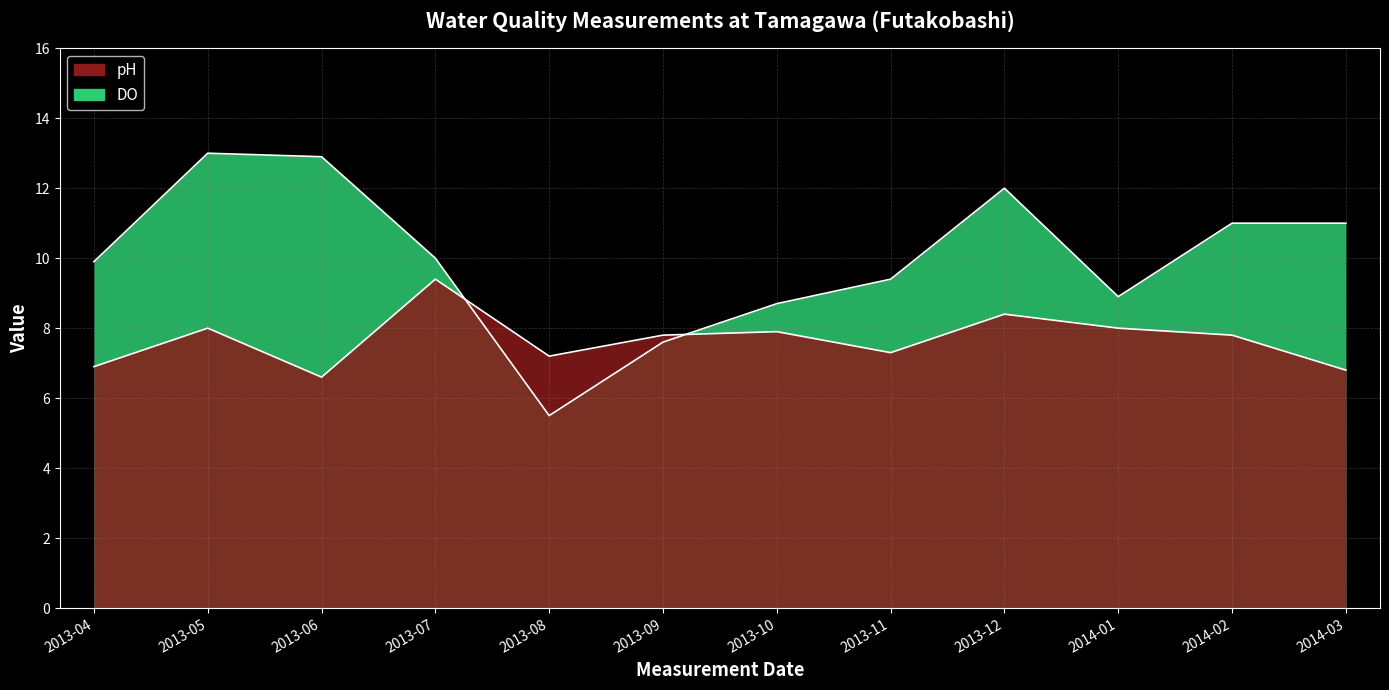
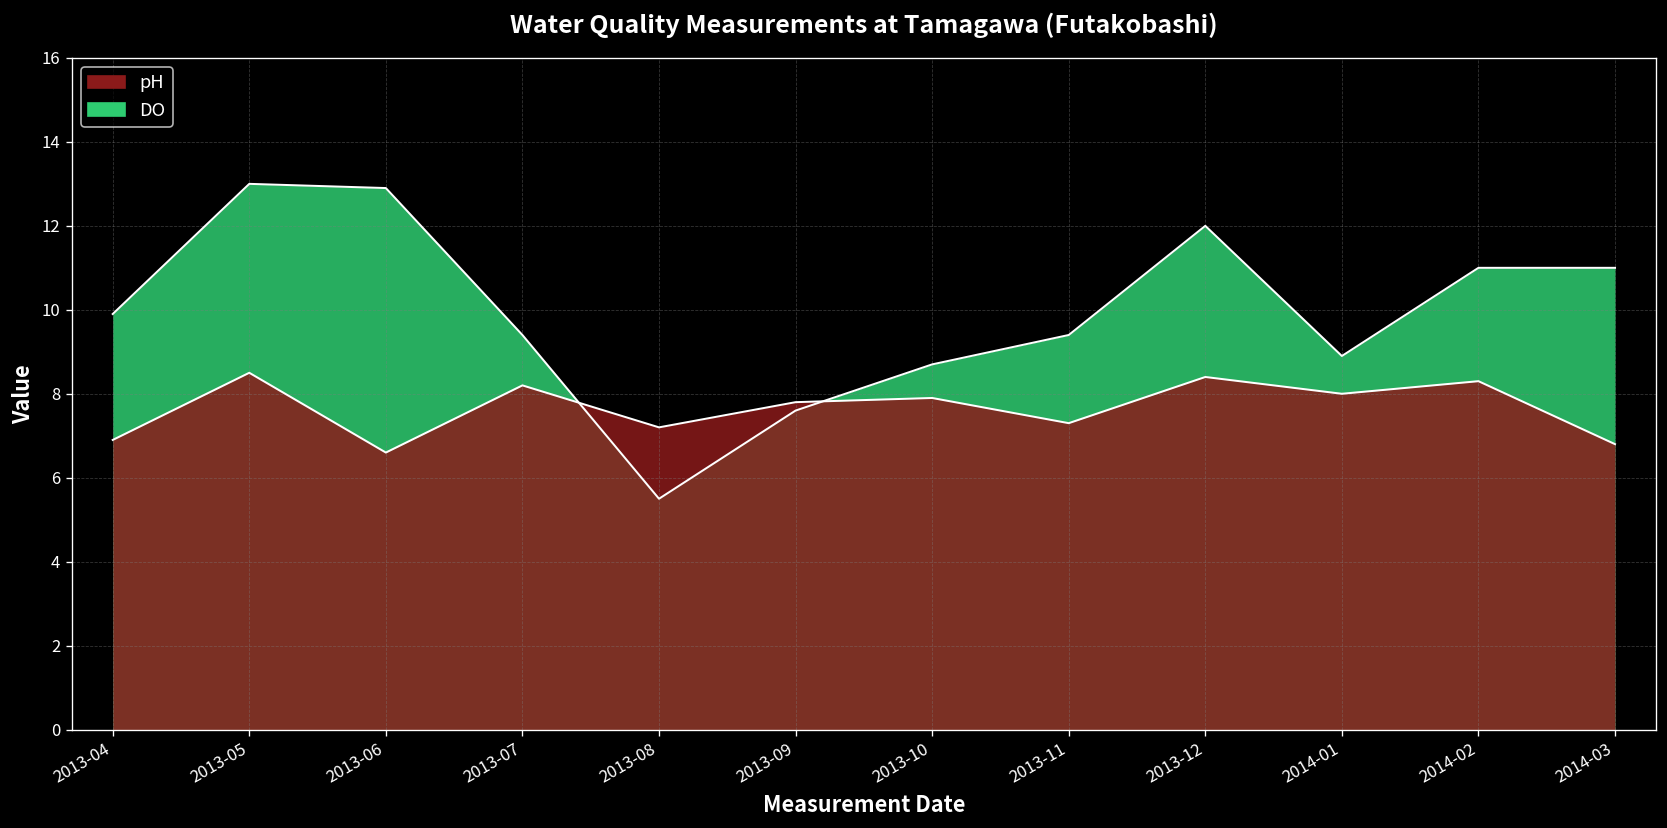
pH, 2013-05: 8.0 -> 8.5
DO, 2013-07: 10.0 -> 9.4
pH, 2013-07: 9.4 -> 8.2
pH, 2014-02: 7.8 -> 8.3
